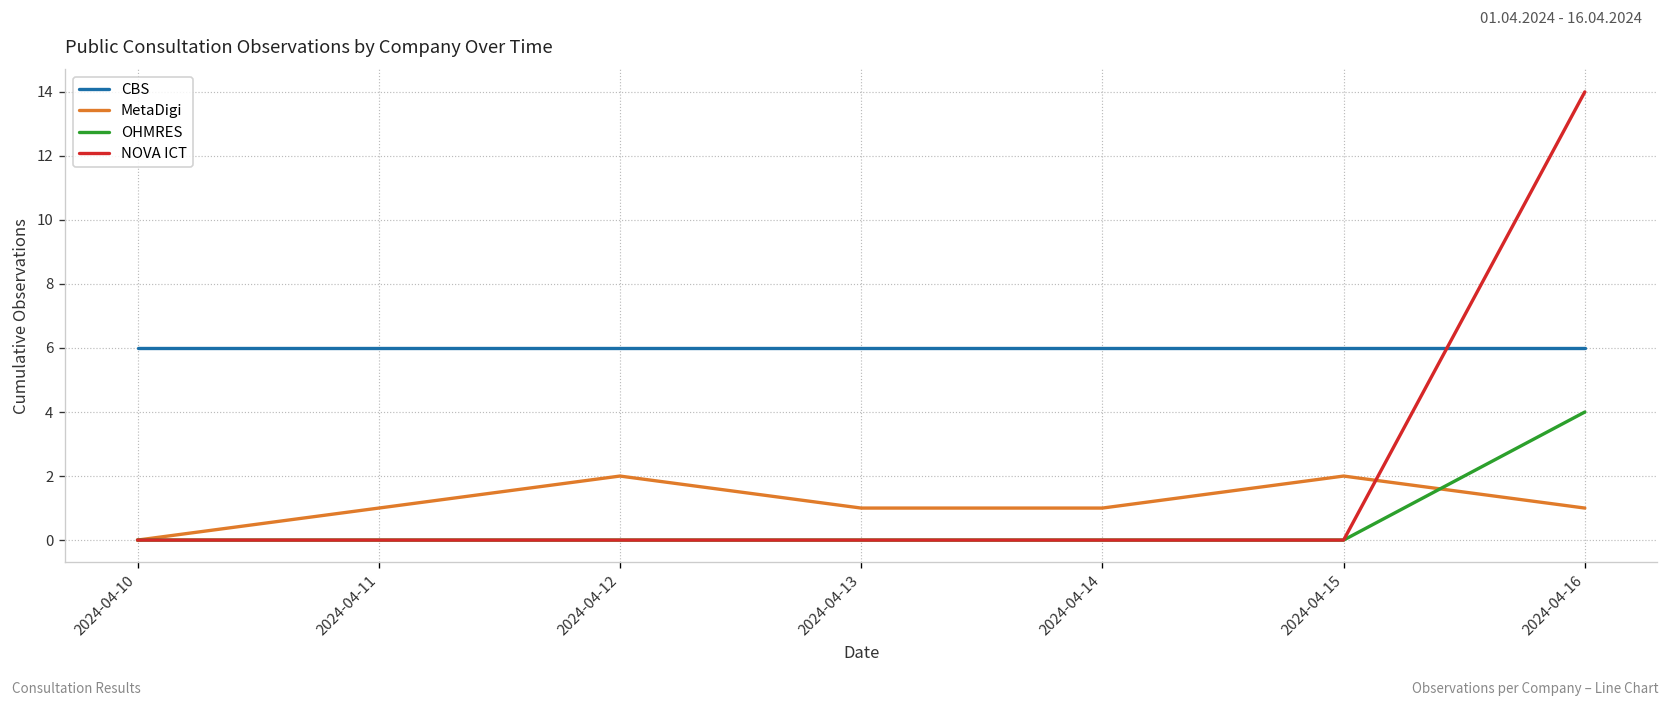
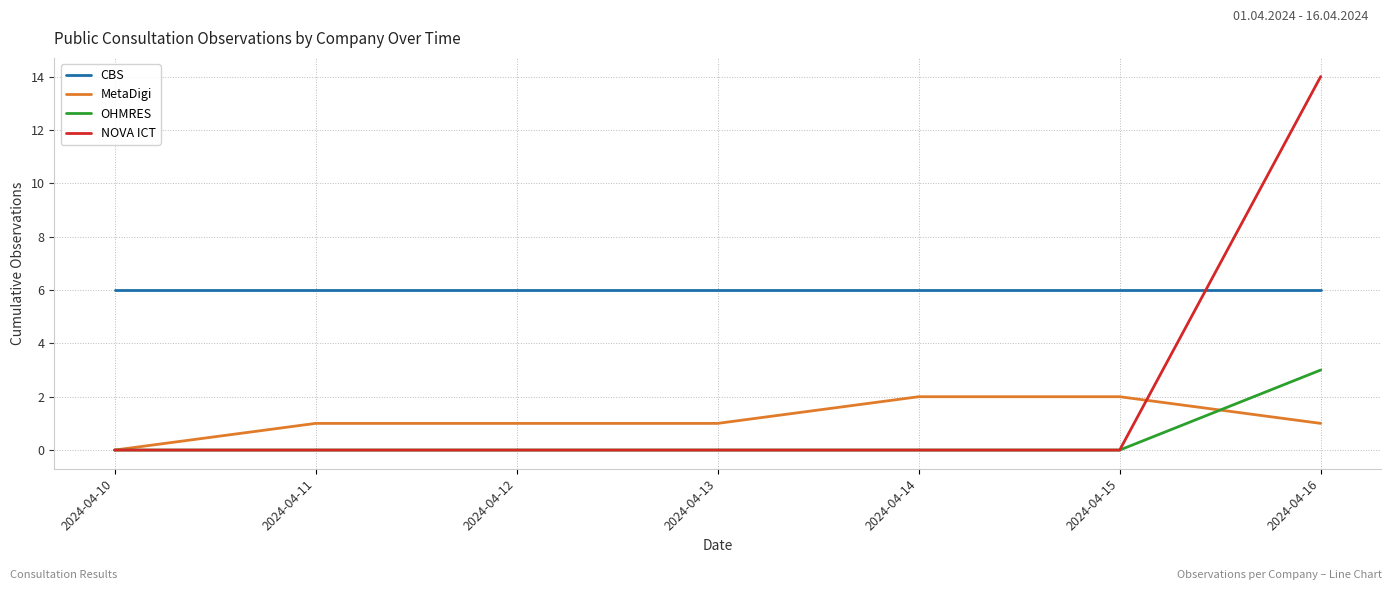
MetaDigi, 2024-04-12: 2 -> 1
MetaDigi, 2024-04-14: 1 -> 2
OHMRES, 2024-04-16: 4 -> 3
